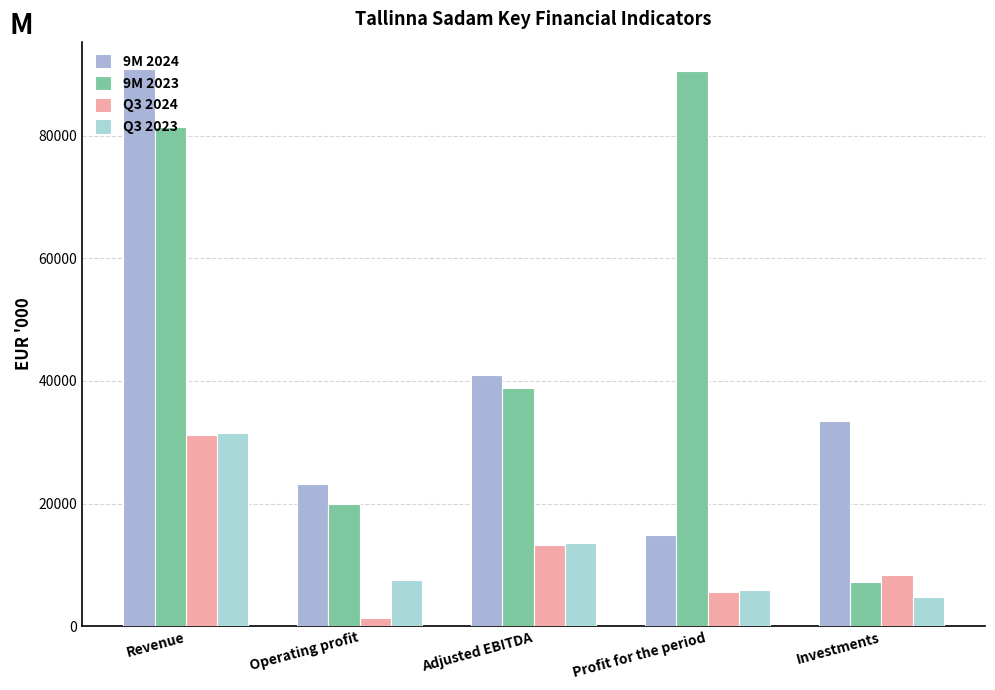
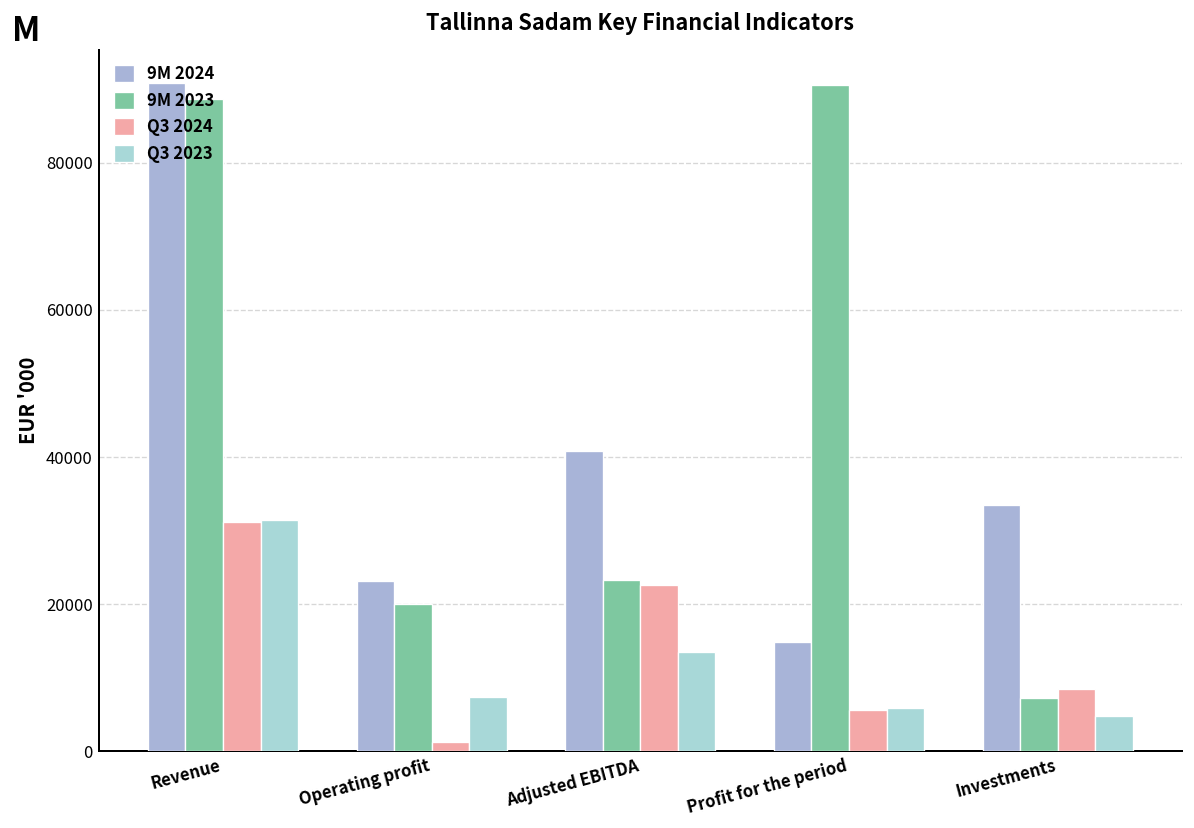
9M 2023, Revenue: 81000 -> 89000
9M 2023, Adjusted EBITDA: 39000 -> 23000
Q3 2024, Adjusted EBITDA: 13000 -> 23000
